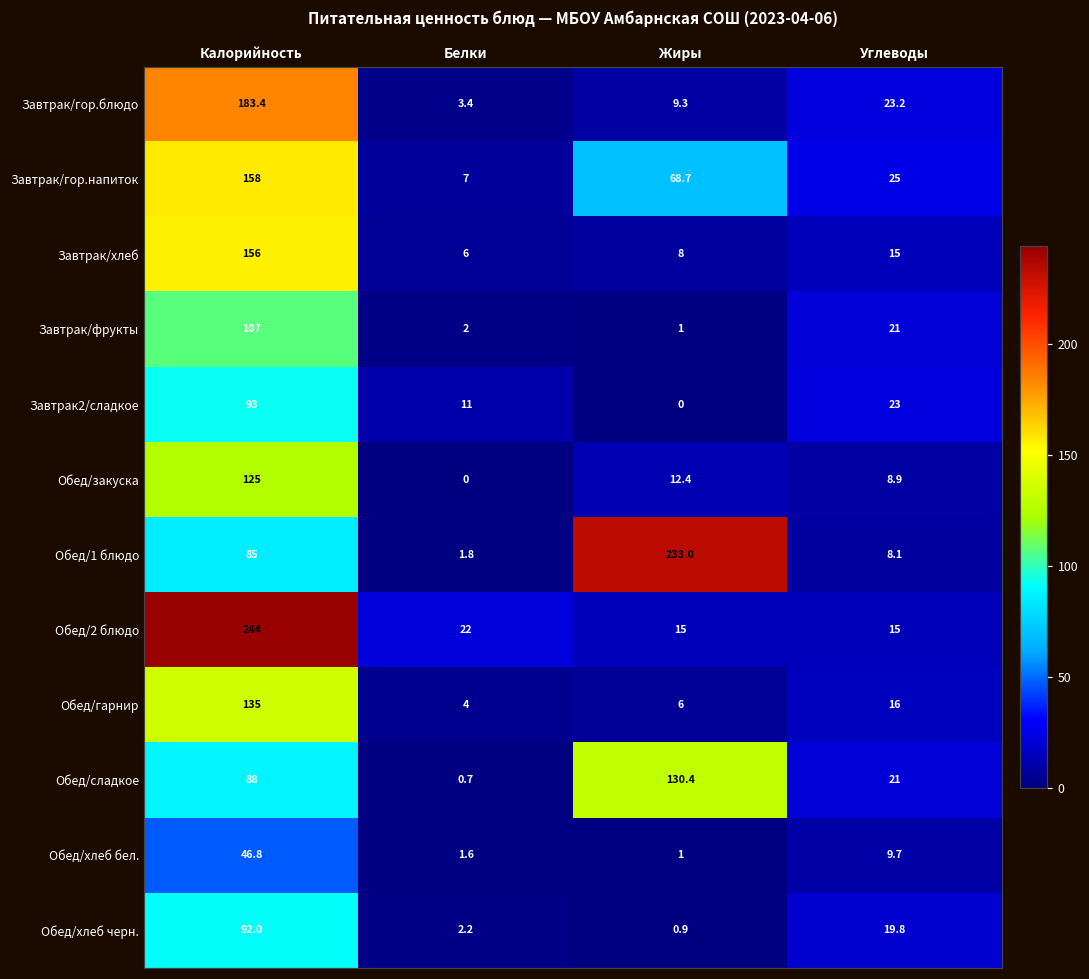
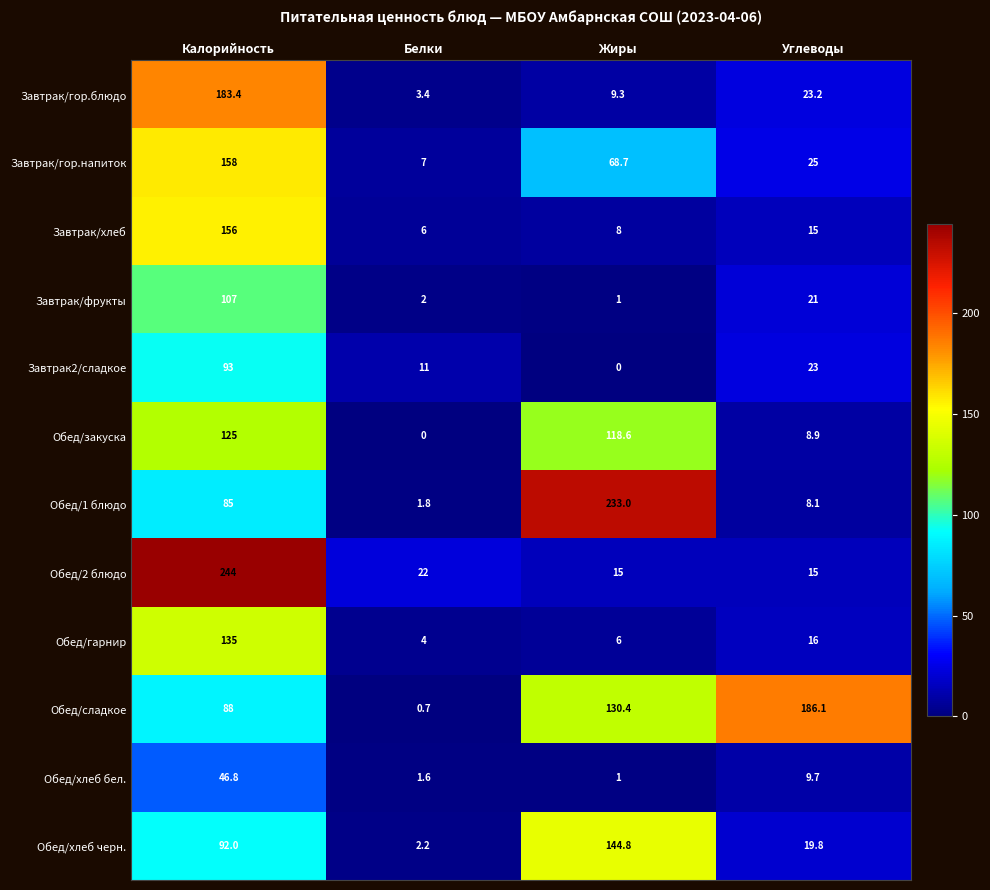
Обед/закуска, Жиры: 12.4 -> 118.6
Обед/сладкое, Углеводы: 21 -> 186.1
Обед/хлеб черн., Жиры: 0.9 -> 144.8
